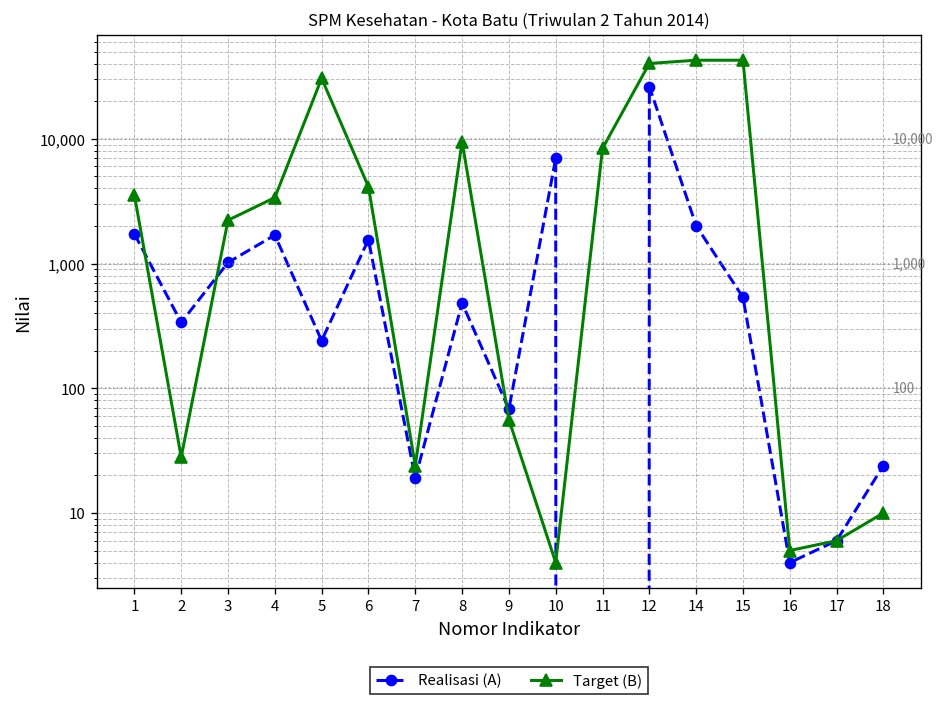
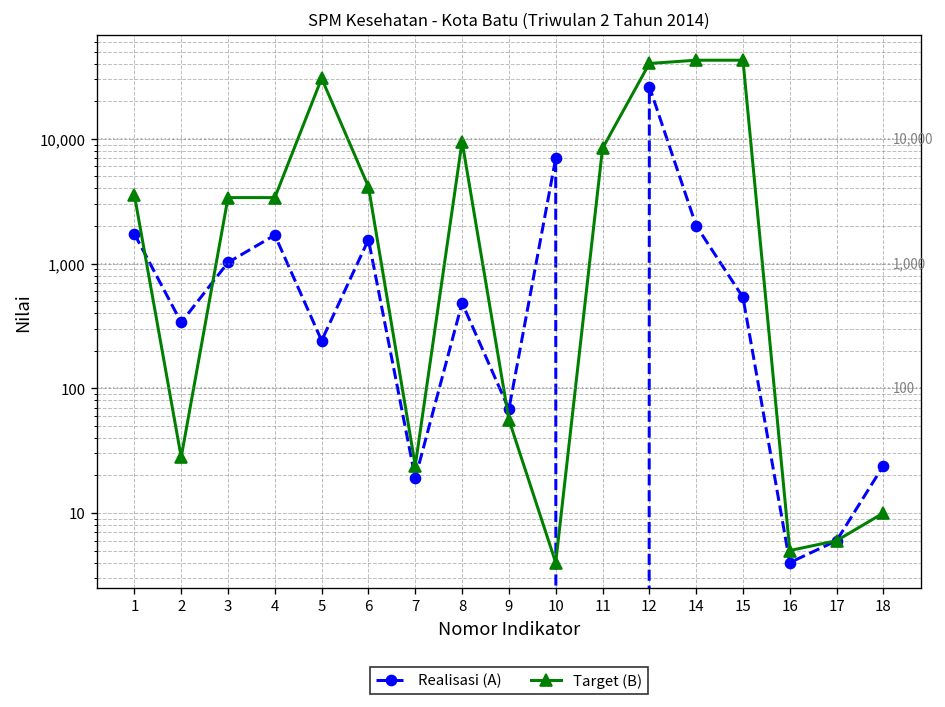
Target (B), 3: 2,200 -> 3,400
